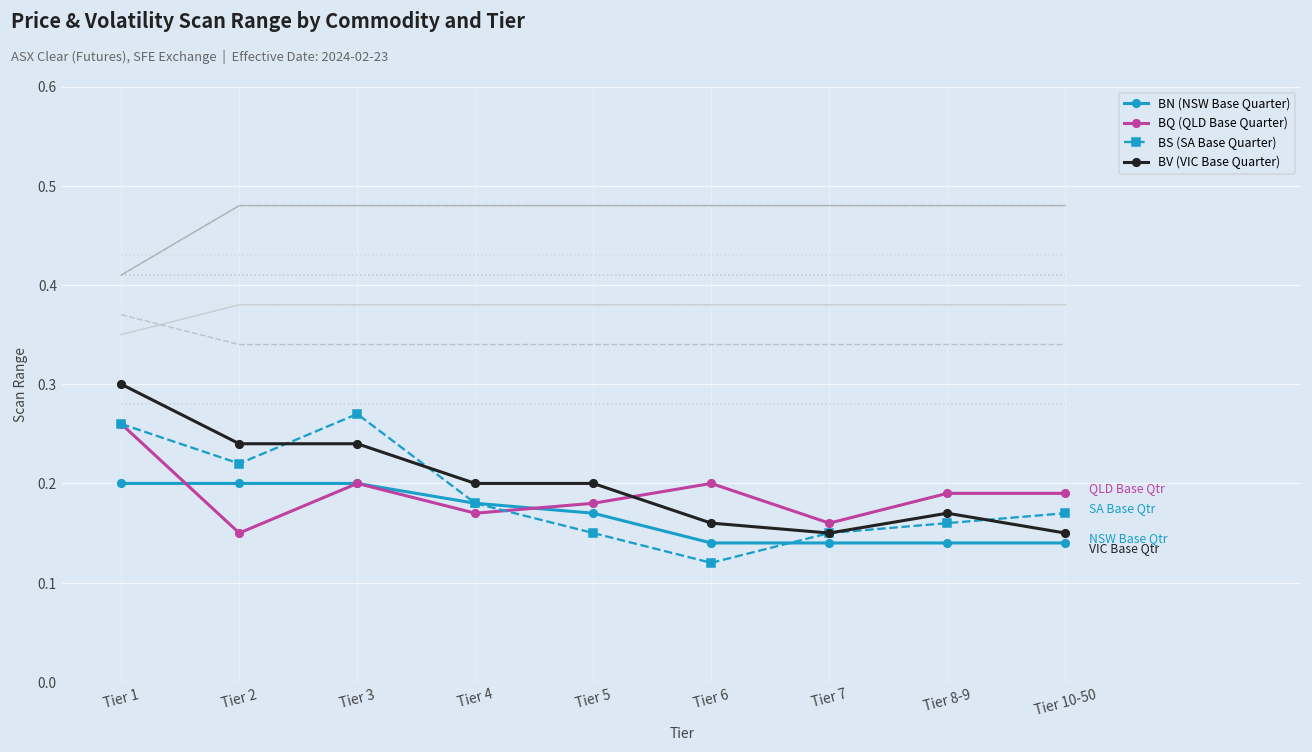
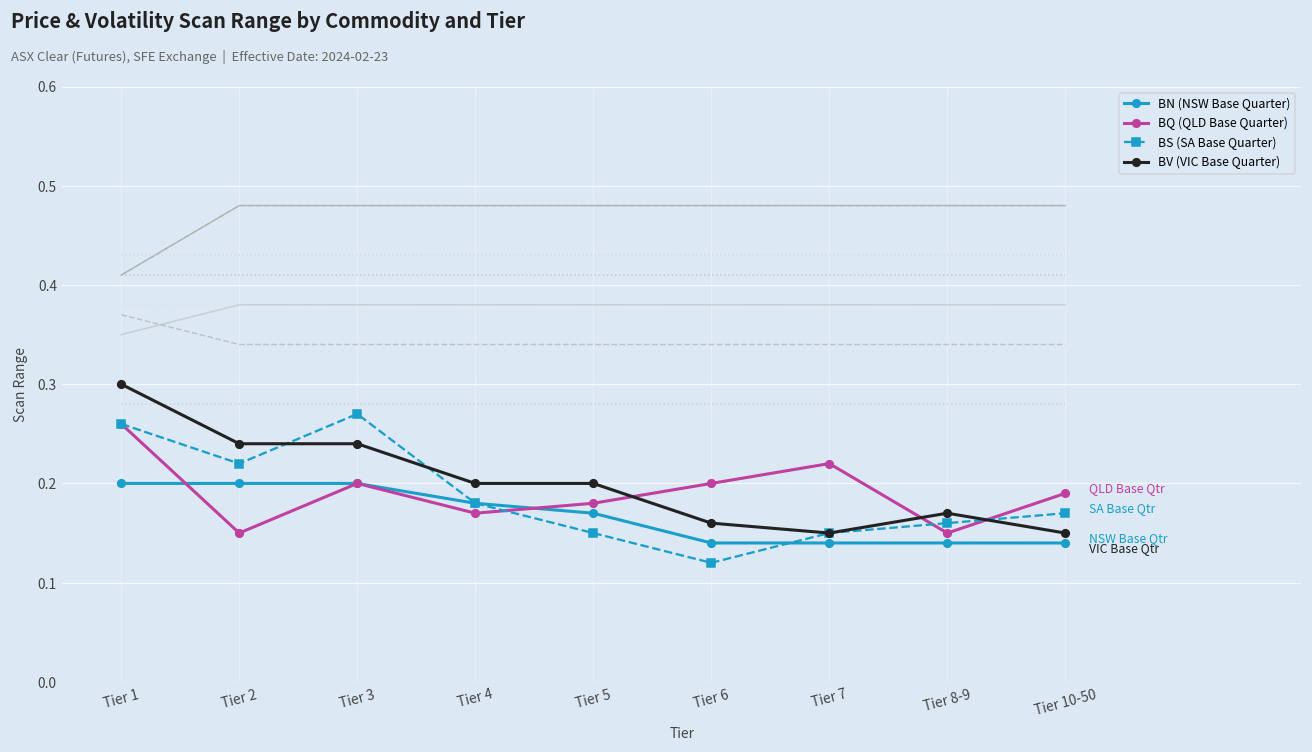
BQ (QLD Base Quarter), Tier 7: 0.16 -> 0.22
BQ (QLD Base Quarter), Tier 8-9: 0.19 -> 0.15
